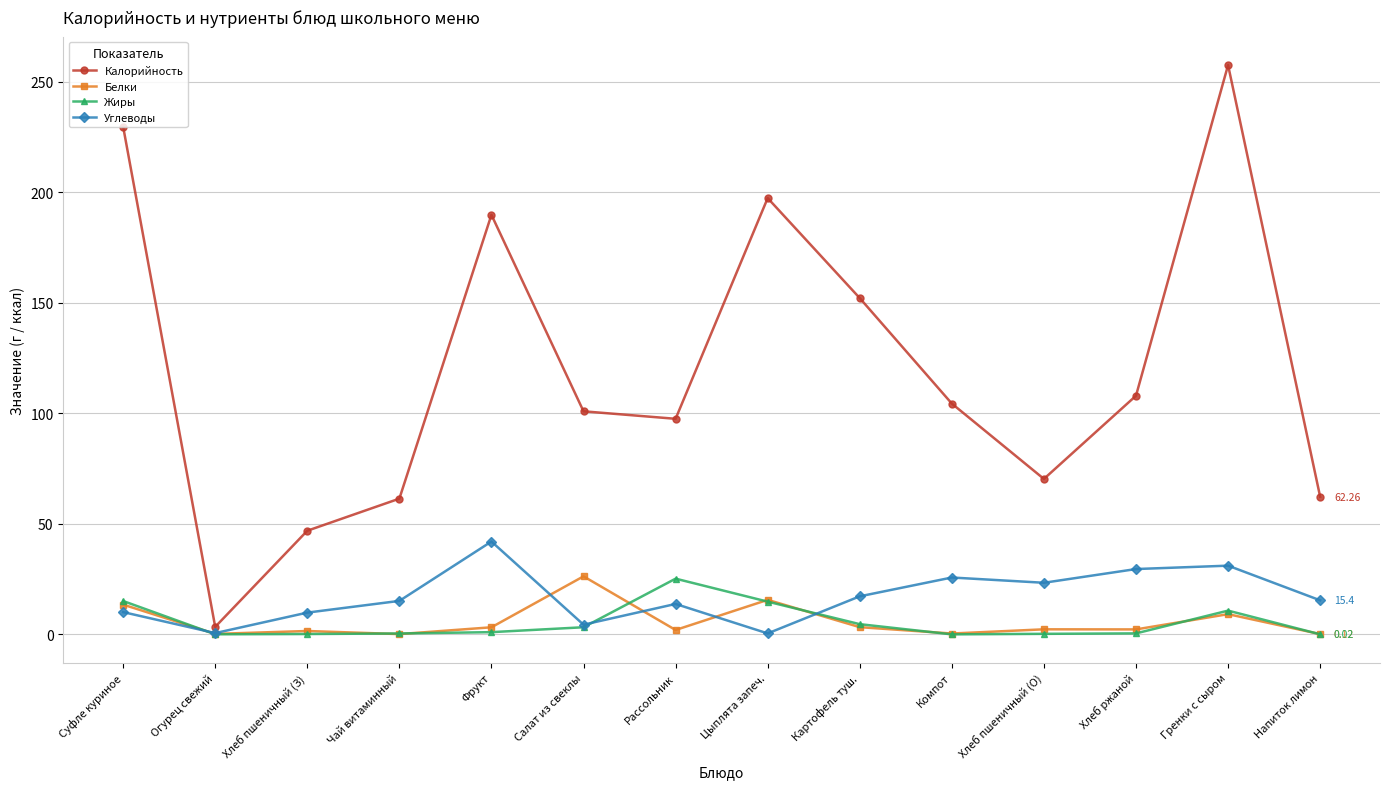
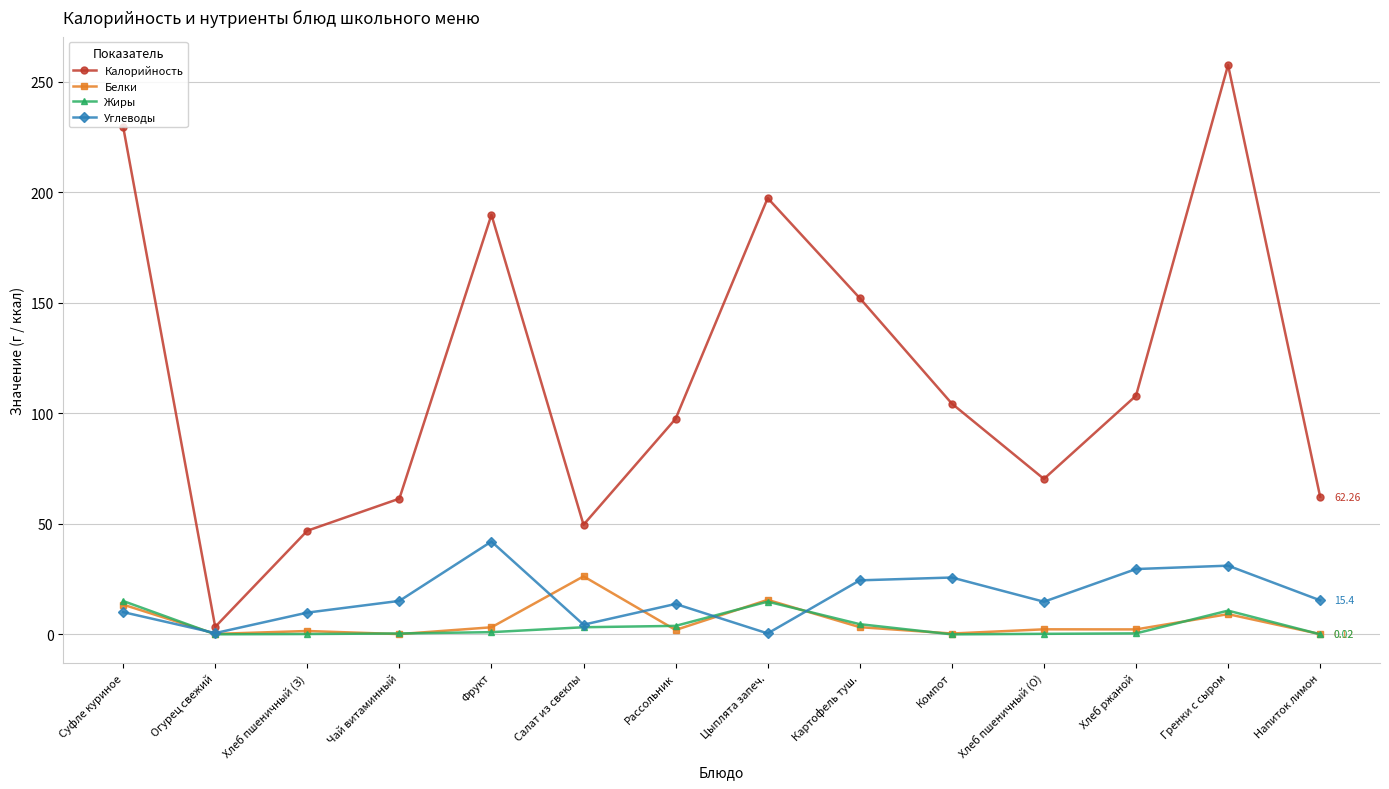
Калорийность, Салат из свеклы: 101 -> 50
Жиры, Рассольник: 25 -> 4
Углеводы, Картофель туш.: 17 -> 24
Углеводы, Хлеб пшеничный (О): 23 -> 15
